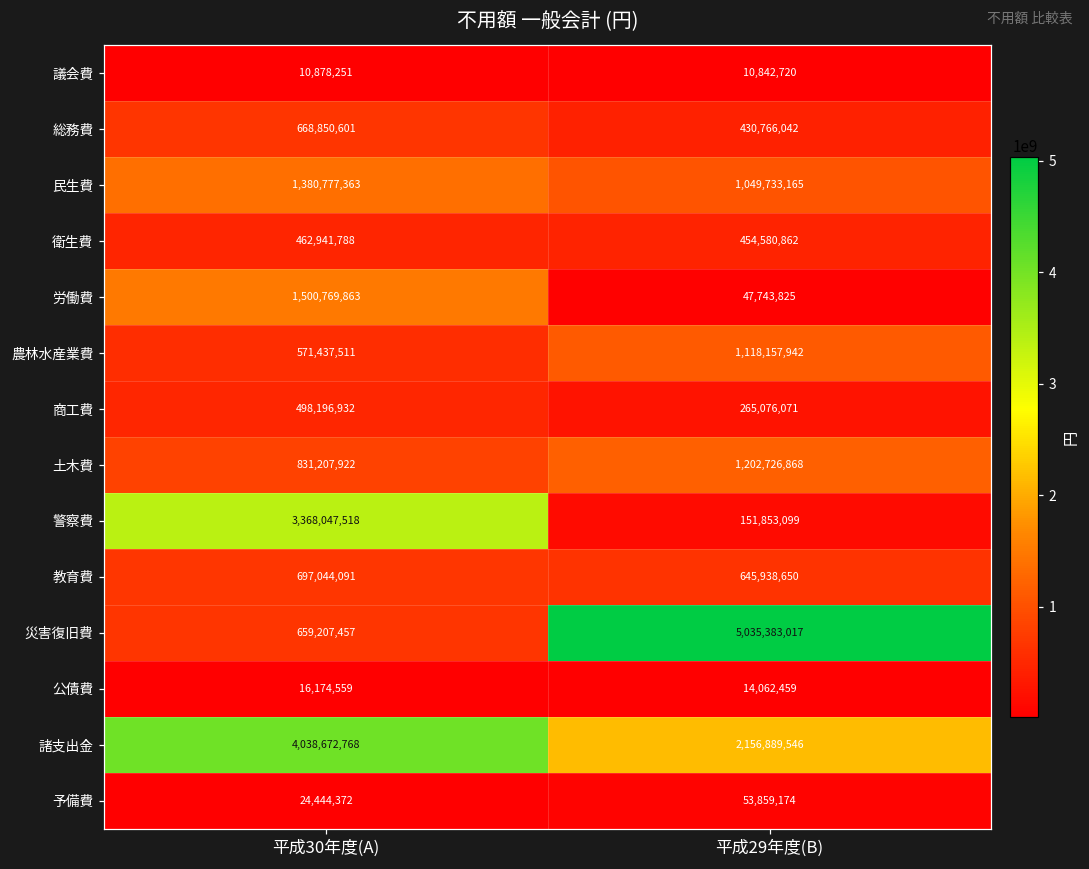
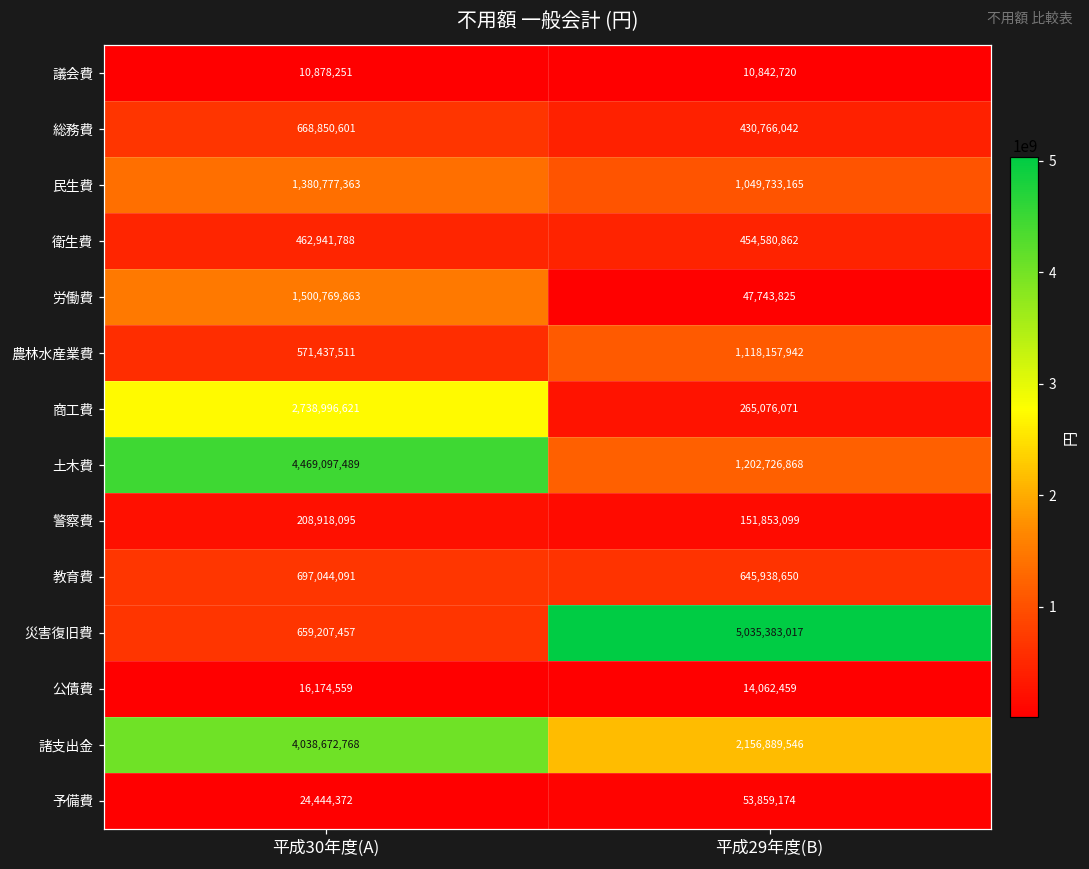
商工費, 平成30年度(A): 498,196,932 -> 2,738,996,621
土木費, 平成30年度(A): 831,207,922 -> 4,469,097,489
警察費, 平成30年度(A): 3,368,047,518 -> 208,918,095
